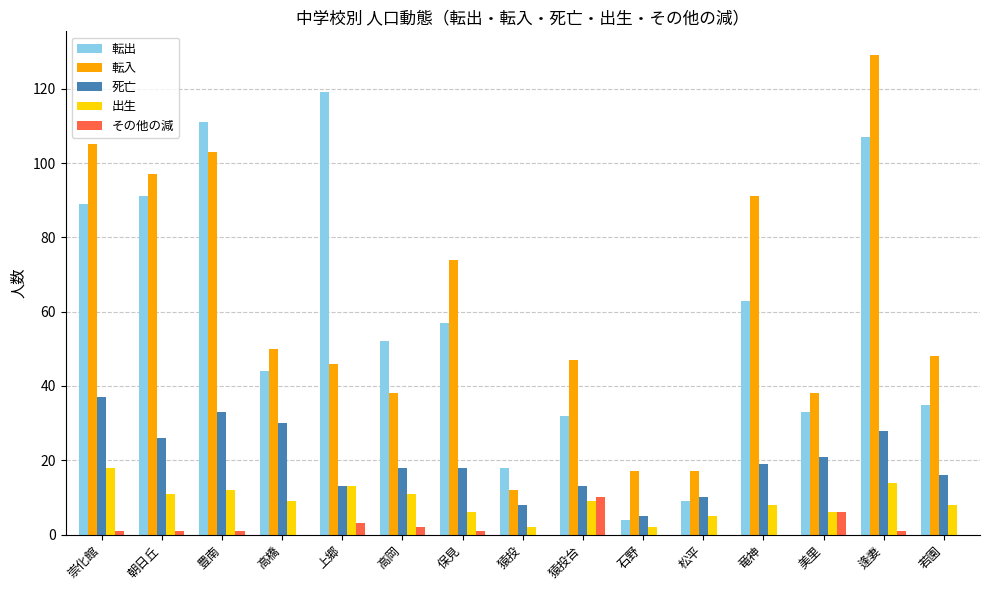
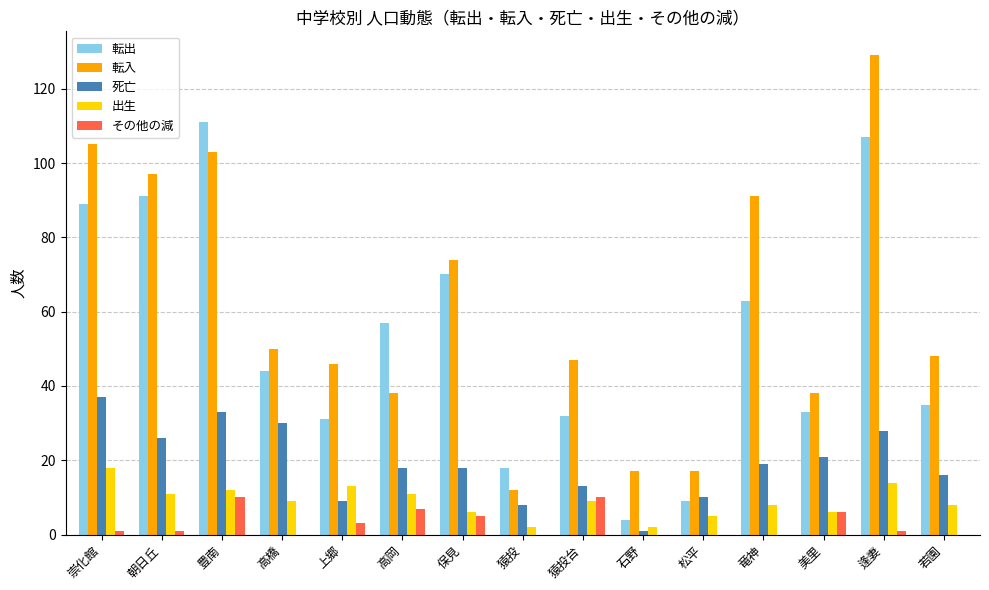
その他の減, 豊南: 1 -> 10
転出, 上郷: 119 -> 31
死亡, 上郷: 13 -> 9
転出, 高岡: 52 -> 57
その他の減, 高岡: 2 -> 7
転出, 保見: 57 -> 70
その他の減, 保見: 1 -> 5
死亡, 石野: 5 -> 1
